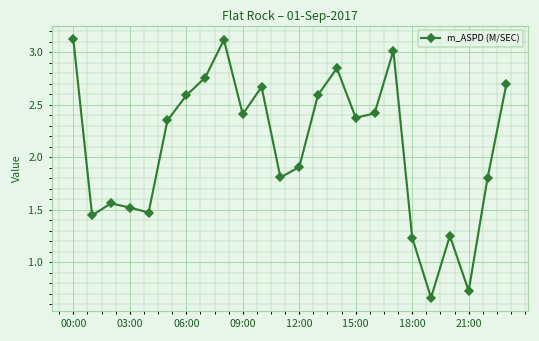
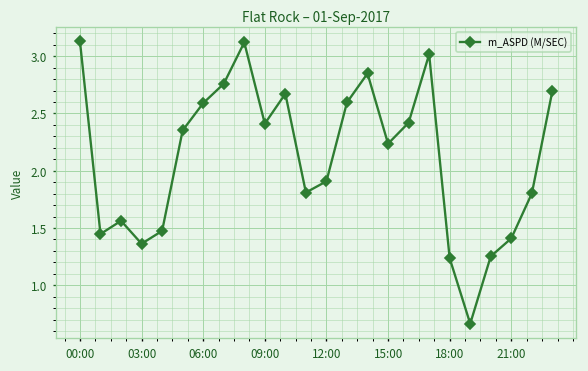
03:00: 1.5 -> 1.4
15:00: 2.4 -> 2.2
21:00: 0.7 -> 1.4
